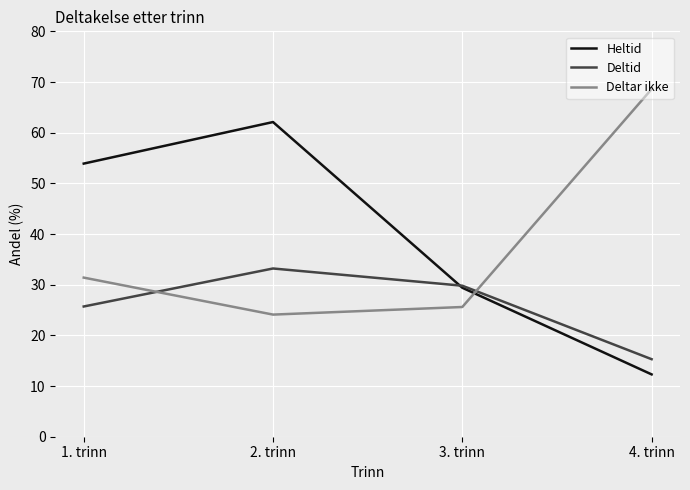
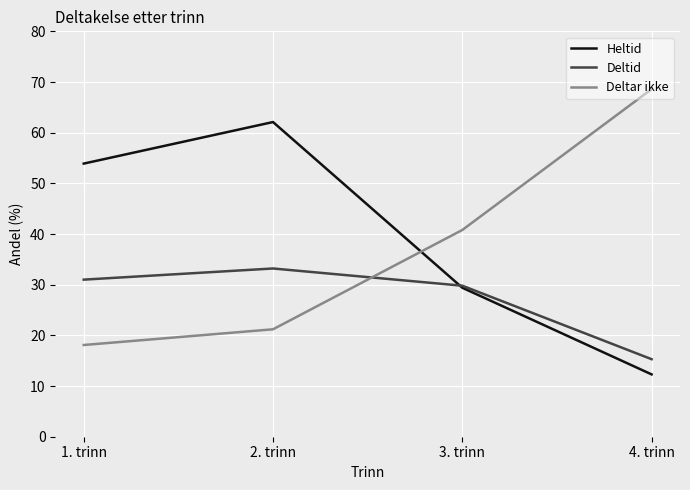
Deltid, 1. trinn: 26 -> 31
Deltar ikke, 1. trinn: 31 -> 18
Deltar ikke, 2. trinn: 24 -> 21
Deltar ikke, 3. trinn: 26 -> 41
